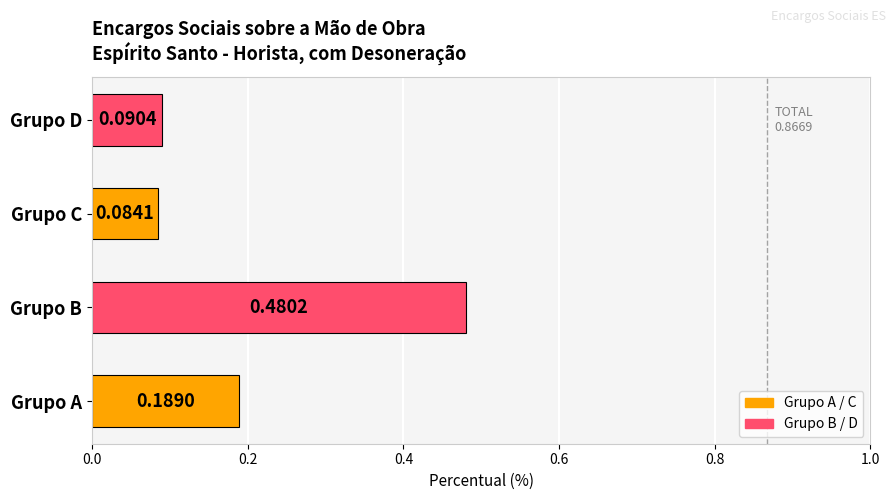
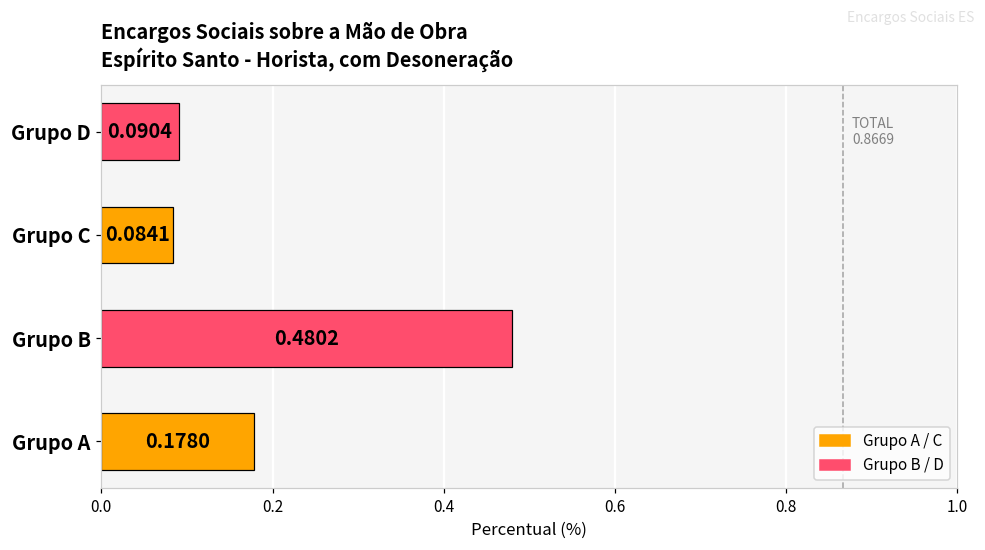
Grupo A: 0.1890 -> 0.1780
